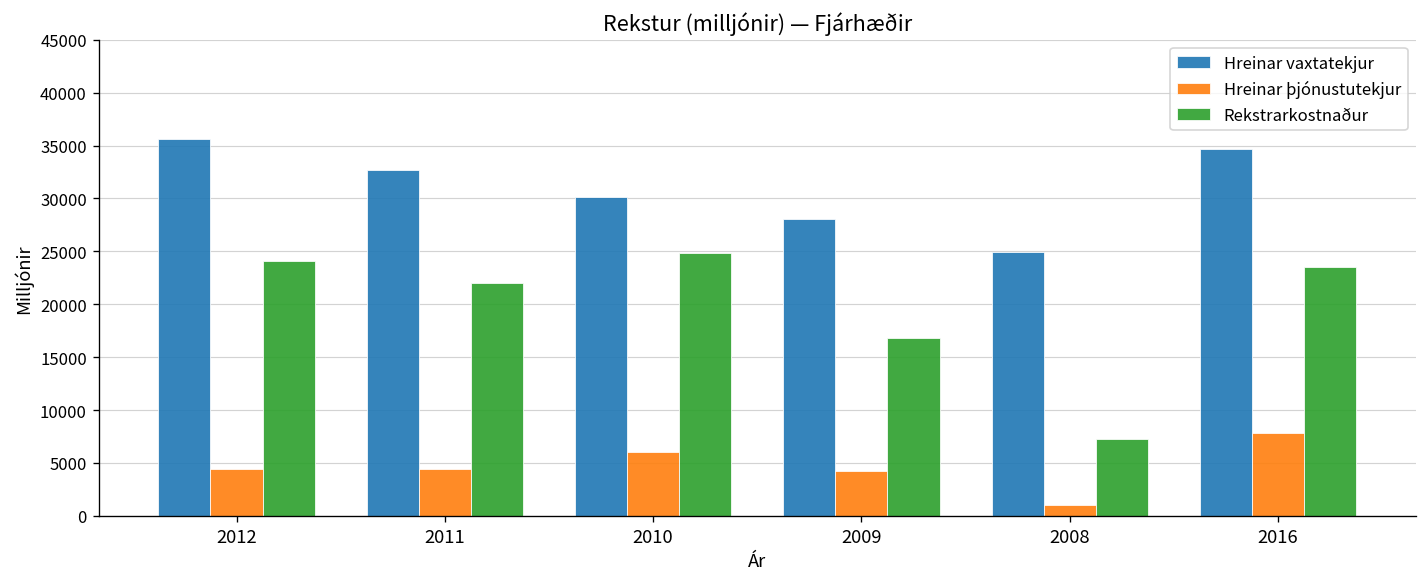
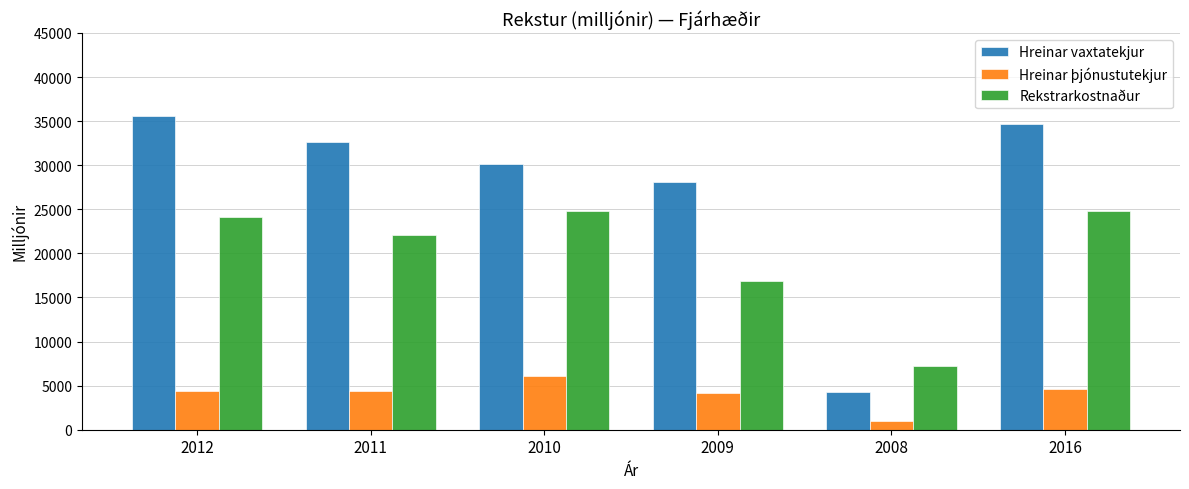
Hreinar vaxtatekjur, 2008: 25000 -> 4000
Hreinar þjónustutekjur, 2016: 8000 -> 5000
Rekstrarkostnaður, 2016: 24000 -> 25000
